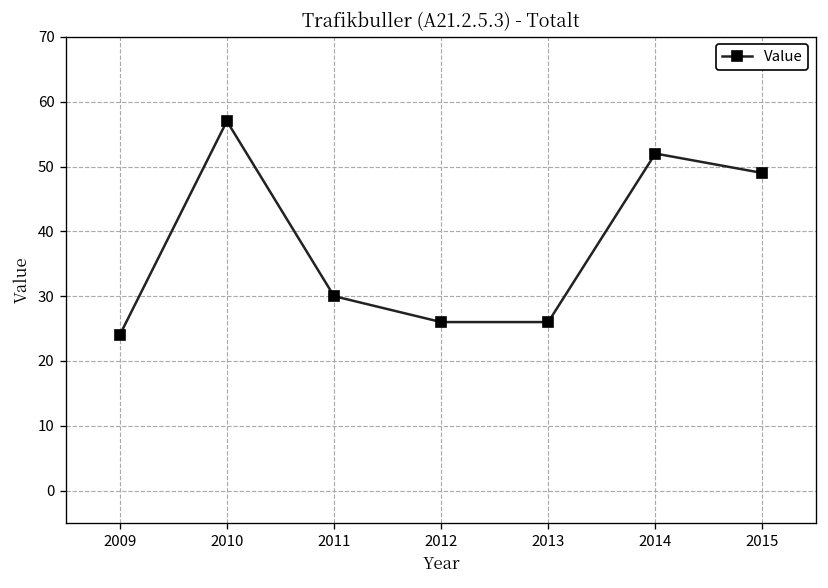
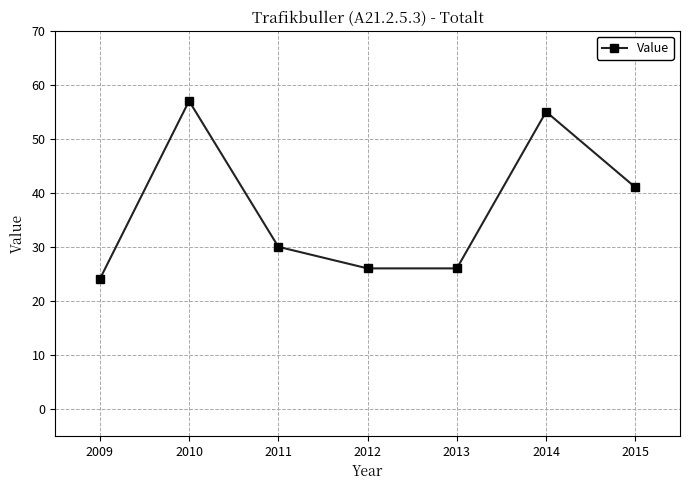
2014: 52 -> 55
2015: 49 -> 41
